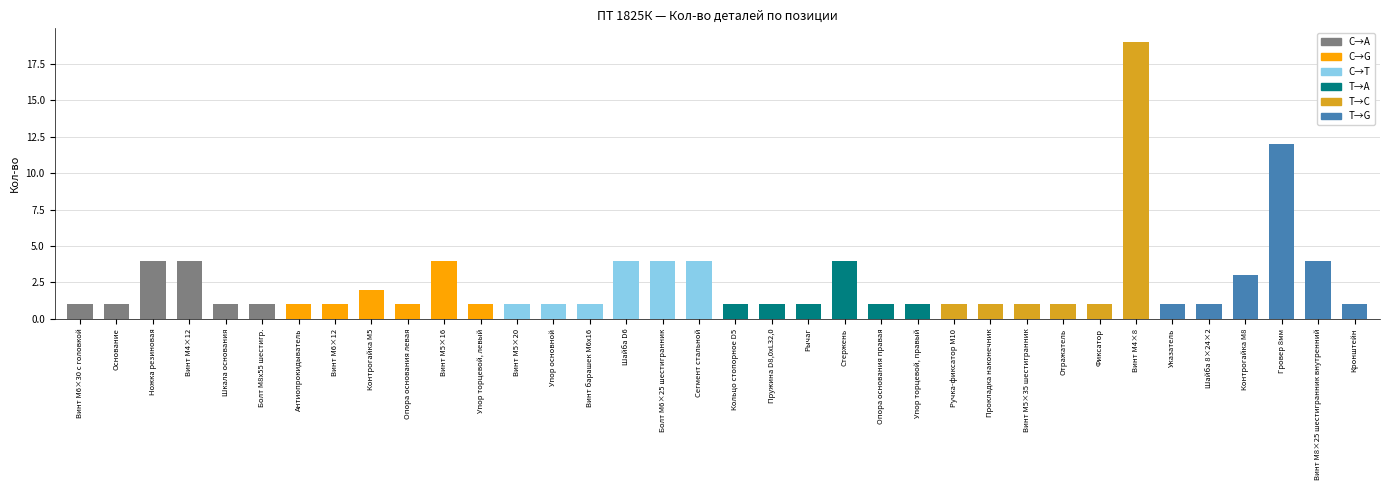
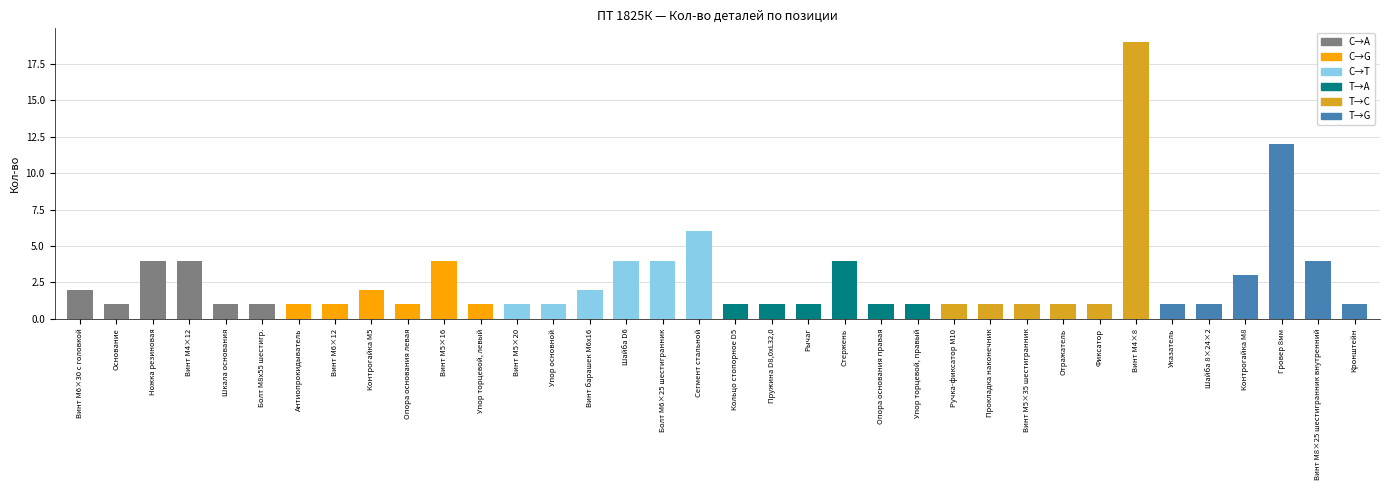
Винт M6×30 с головкой: 1 -> 2
Винт барашек М6х16: 1 -> 2
Сегмент стальной: 4 -> 6
